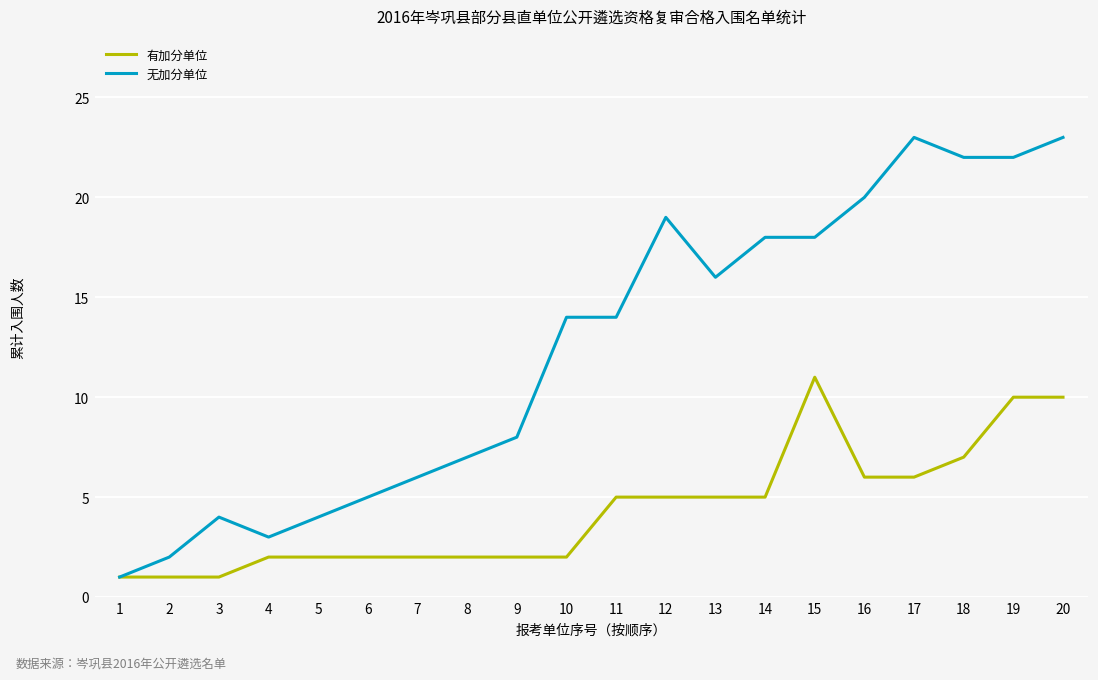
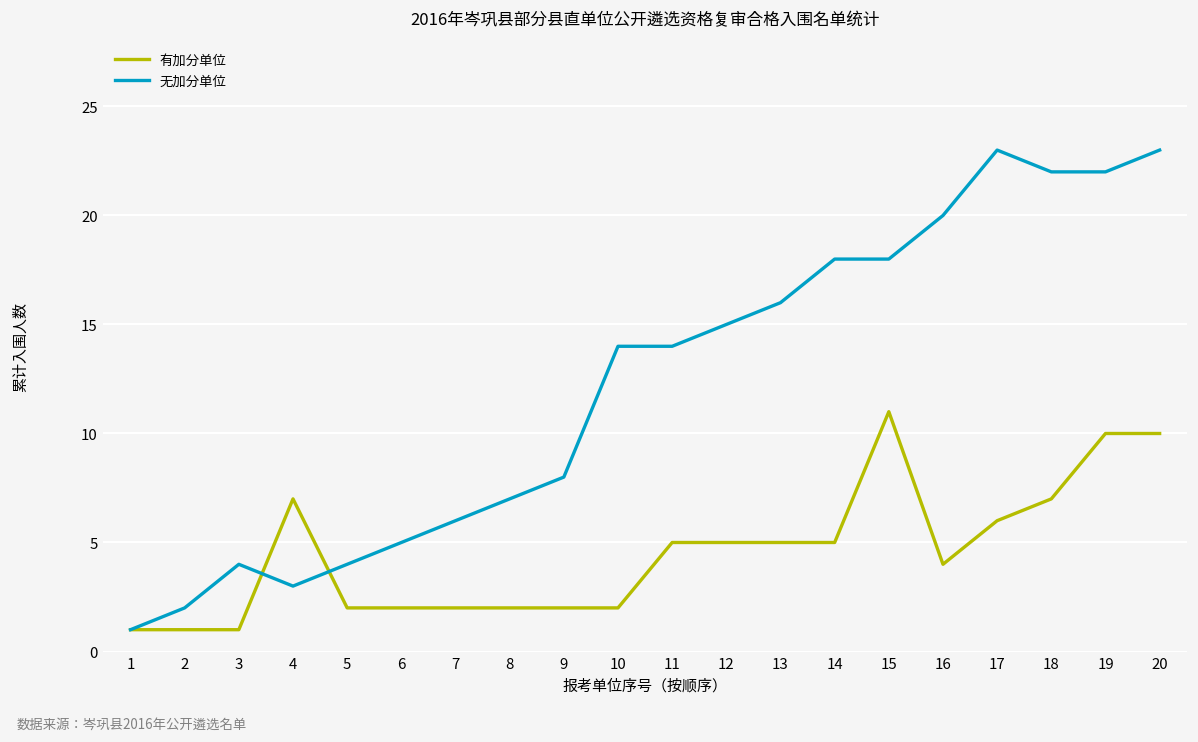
有加分单位, 4: 2 -> 7
无加分单位, 12: 19 -> 15
有加分单位, 16: 6 -> 4
